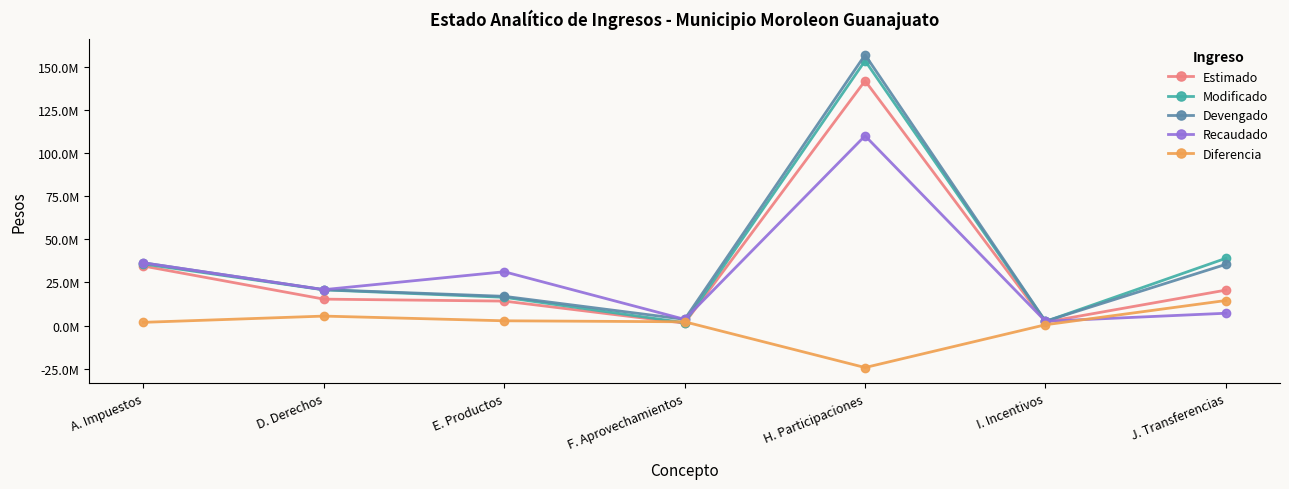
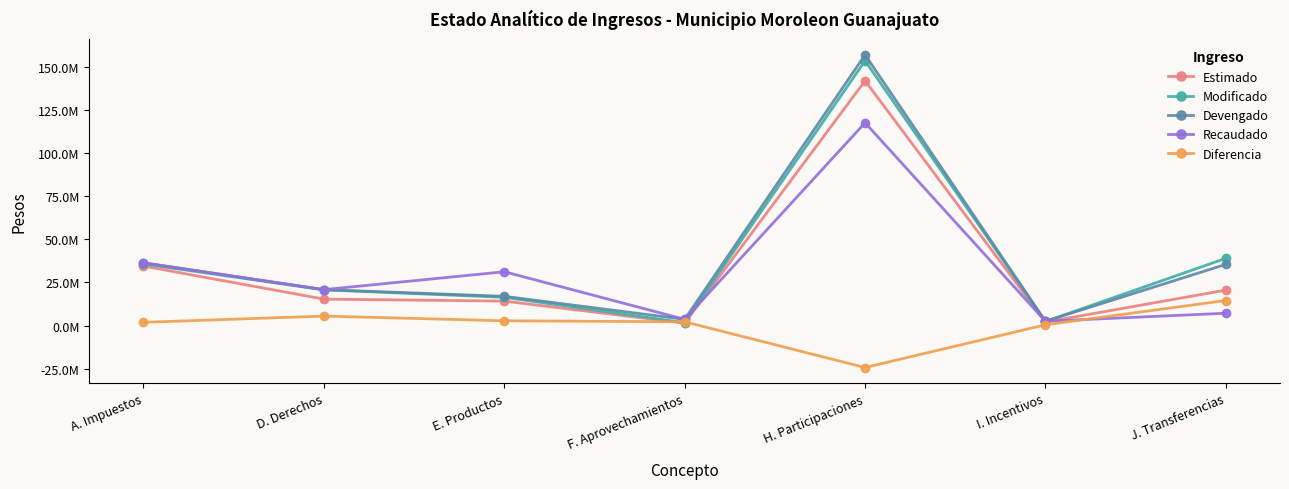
Recaudado, H. Participaciones: 110000000 -> 118000000
